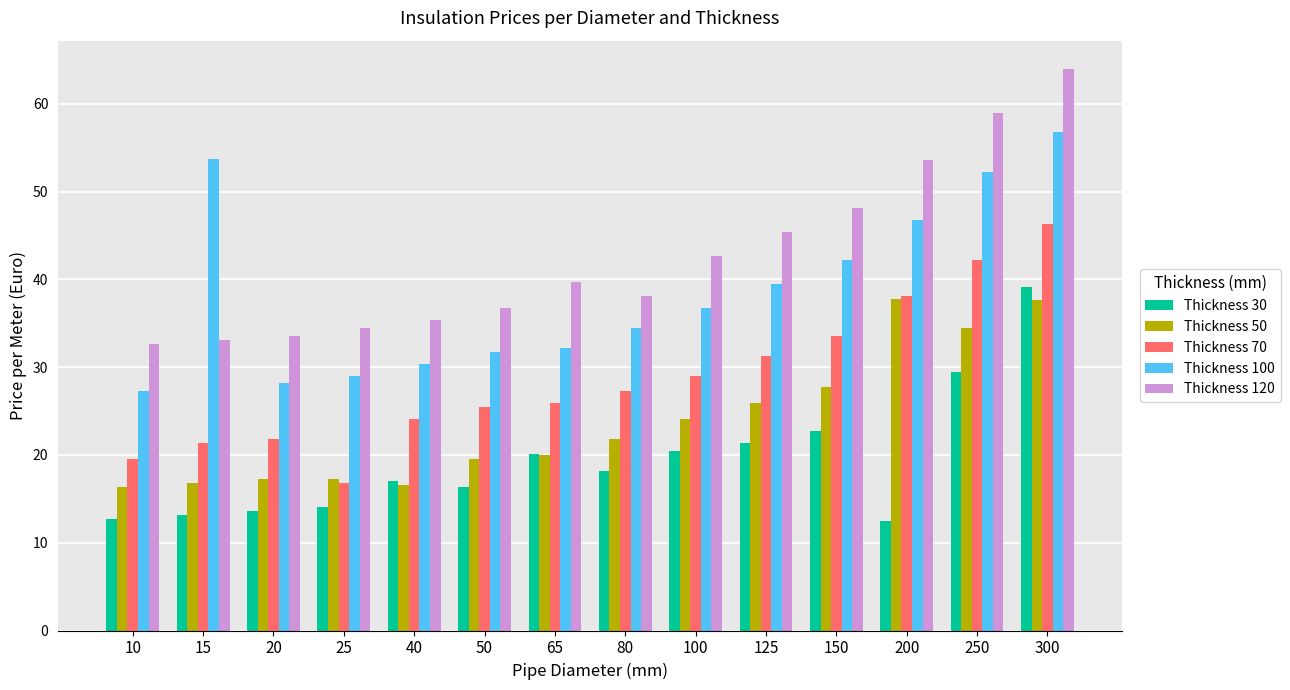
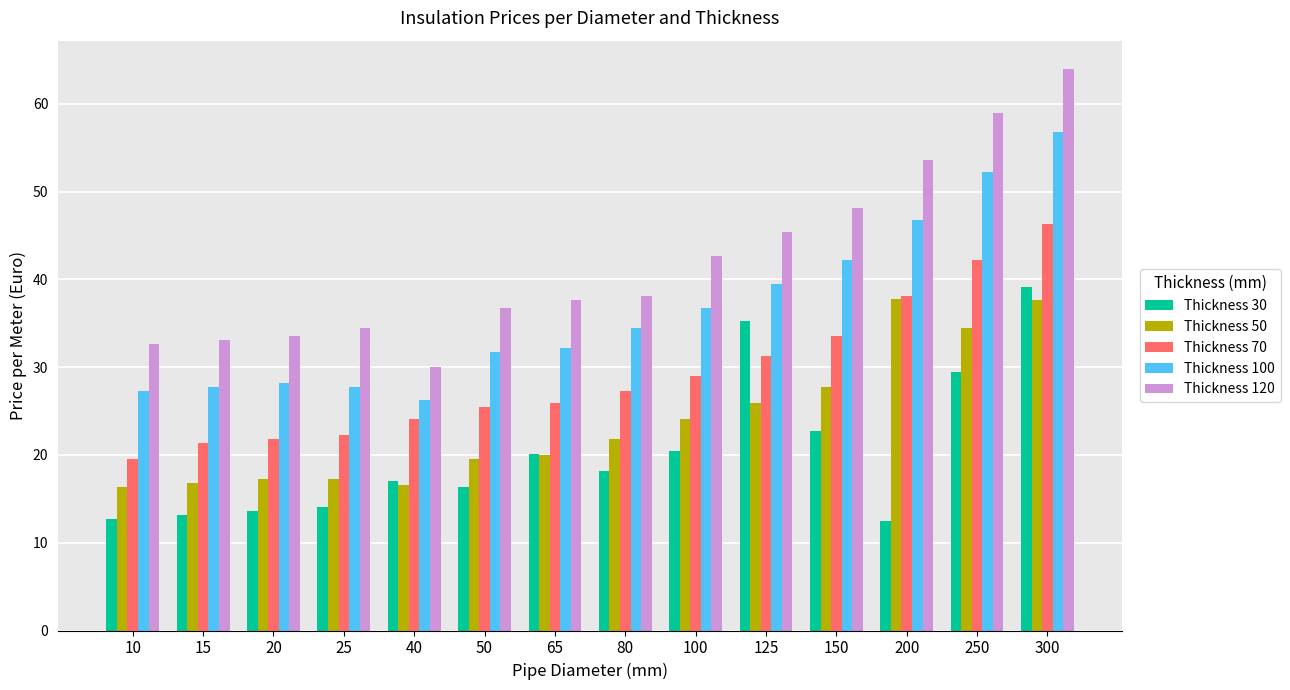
Thickness 100, 15: 54 -> 28
Thickness 70, 25: 17 -> 22
Thickness 100, 25: 29 -> 28
Thickness 100, 40: 30 -> 26
Thickness 120, 40: 35 -> 30
Thickness 120, 65: 40 -> 38
Thickness 30, 125: 21 -> 35
